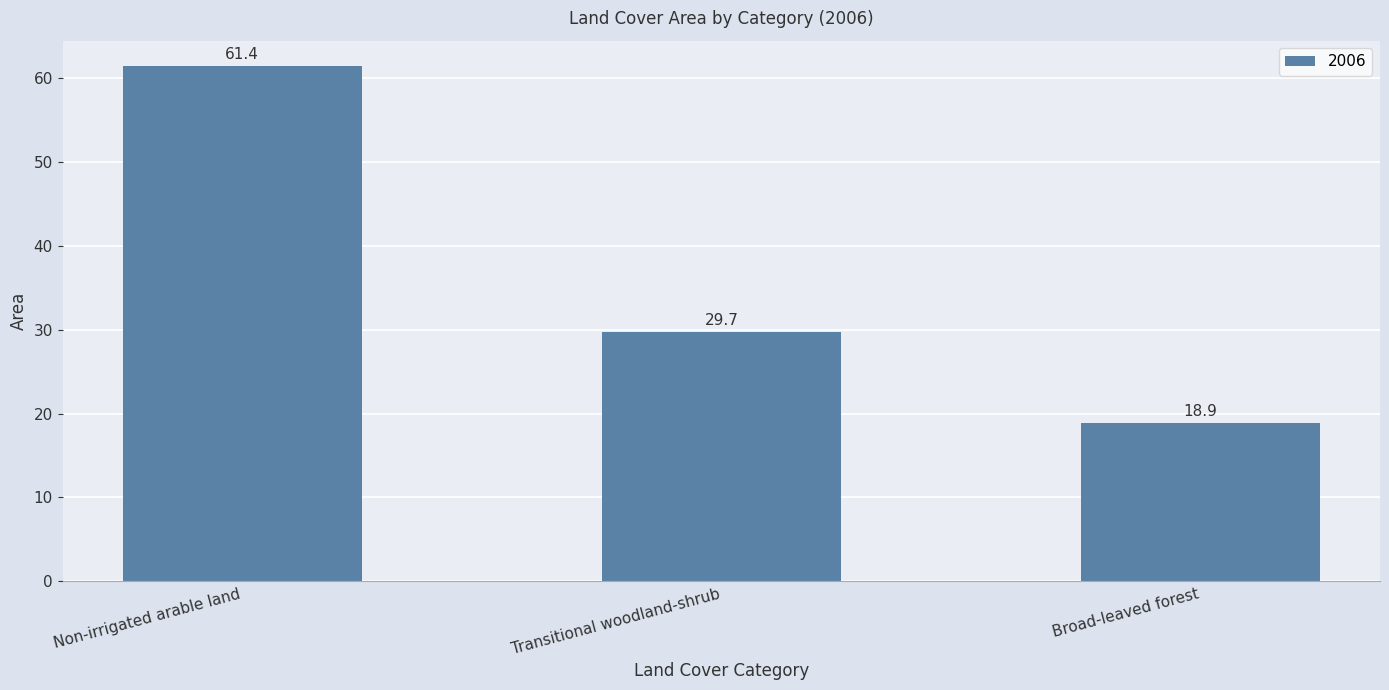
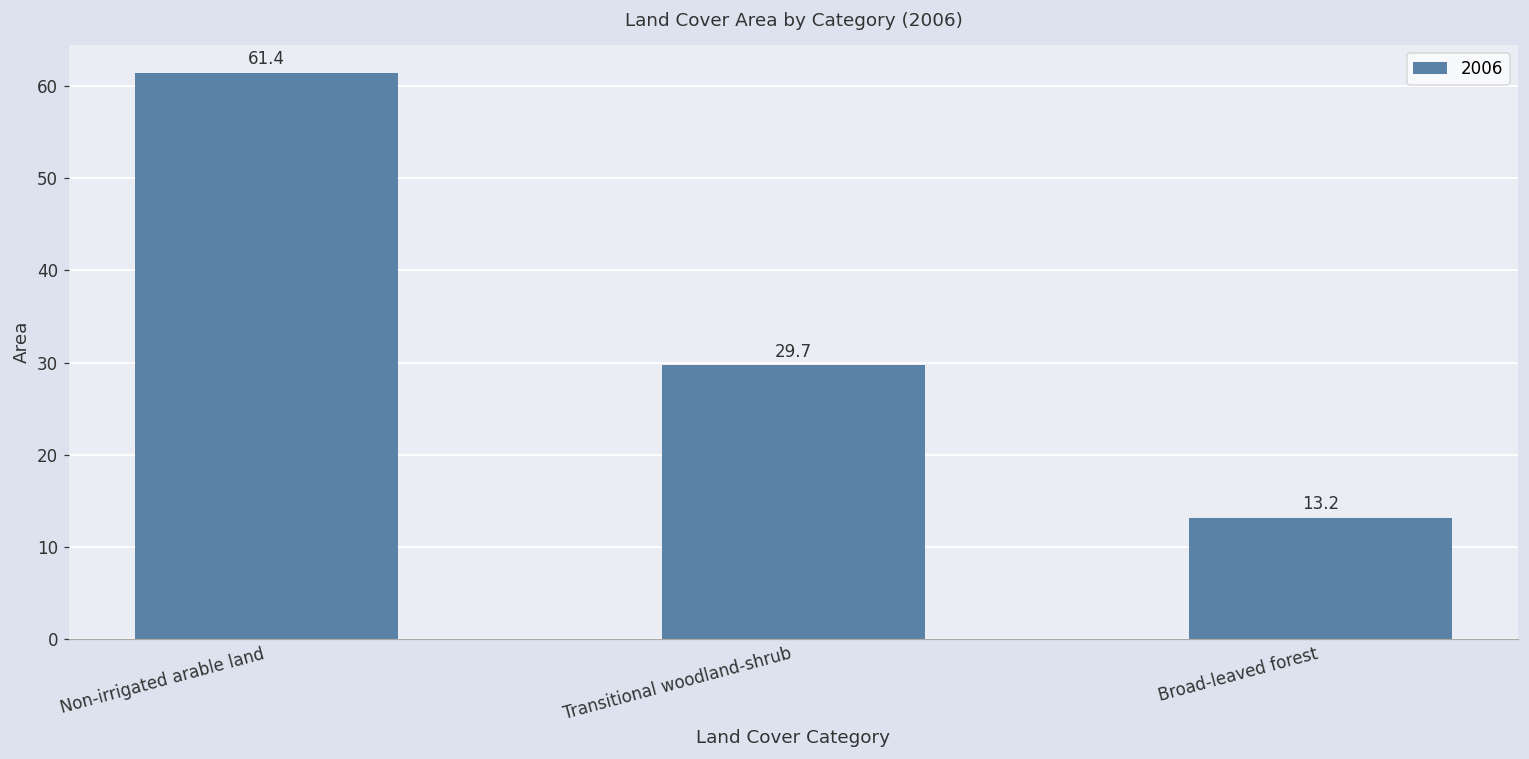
Broad-leaved forest: 18.9 -> 13.2
